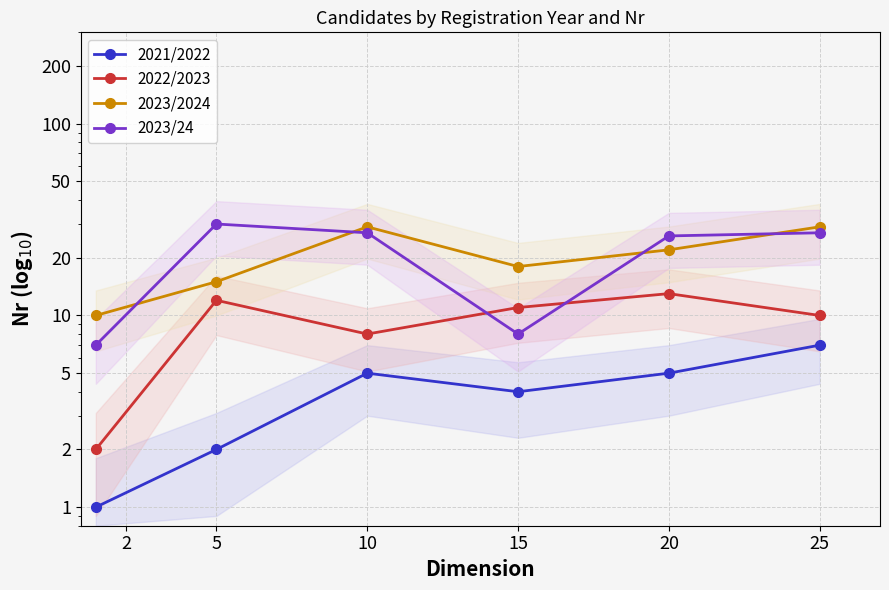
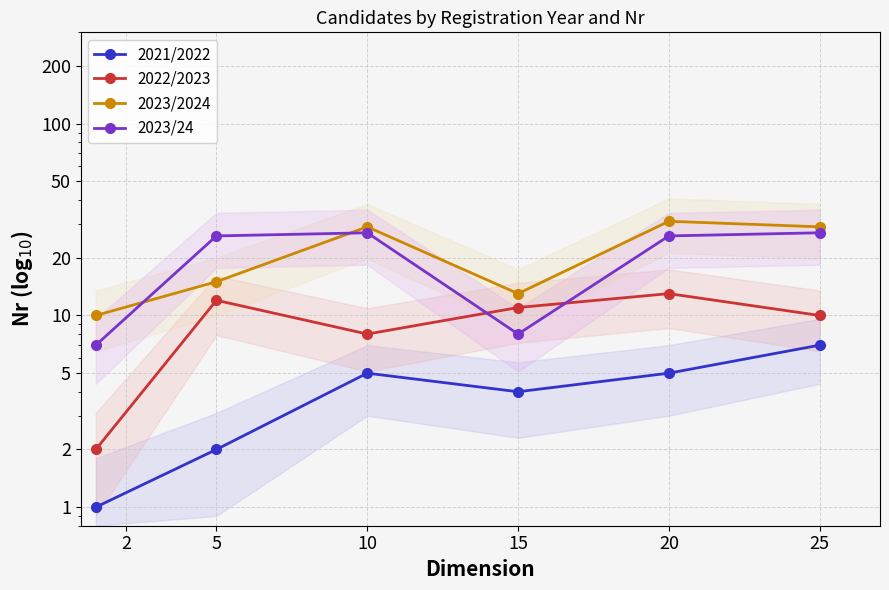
2023/24, 5: 30 -> 26
2023/2024, 15: 18 -> 13
2023/2024, 20: 22 -> 31
